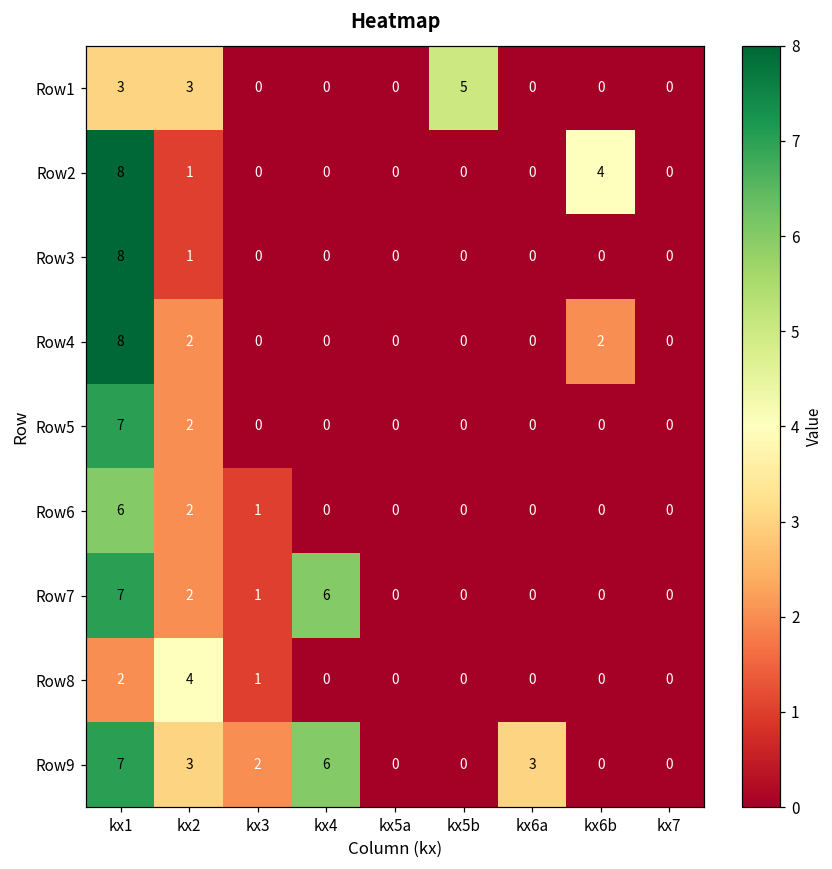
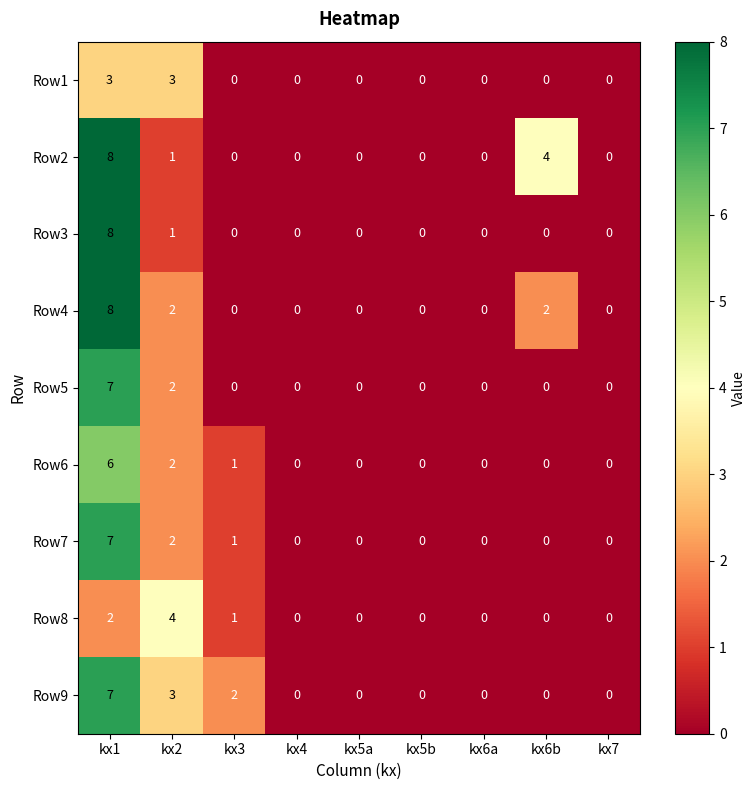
Row1, kx5b: 5 -> 0
Row7, kx4: 6 -> 0
Row9, kx4: 6 -> 0
Row9, kx6a: 3 -> 0
